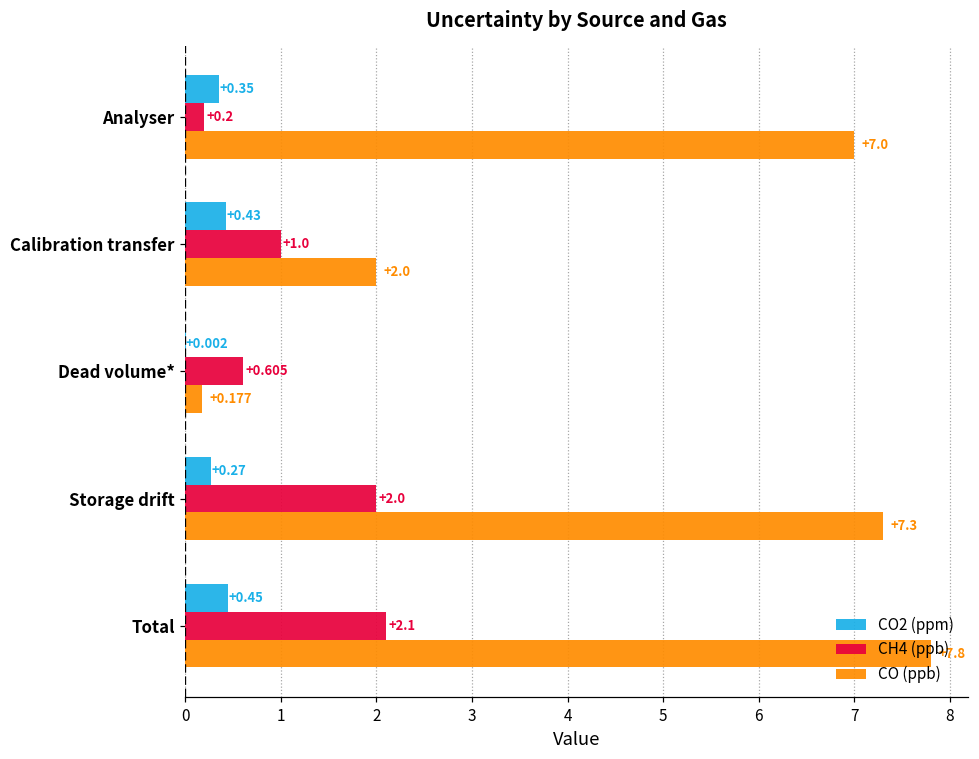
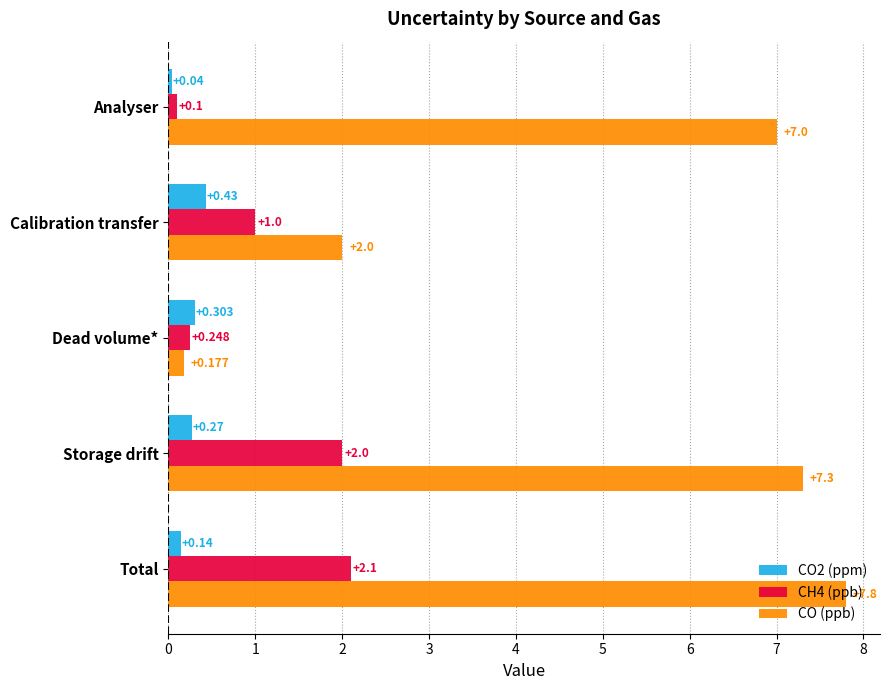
CO2 (ppm), Analyser: +0.35 -> +0.04
CH4 (ppb), Analyser: +0.2 -> +0.1
CO2 (ppm), Dead volume*: +0.002 -> +0.303
CH4 (ppb), Dead volume*: +0.605 -> +0.248
CO2 (ppm), Total: +0.45 -> +0.14
